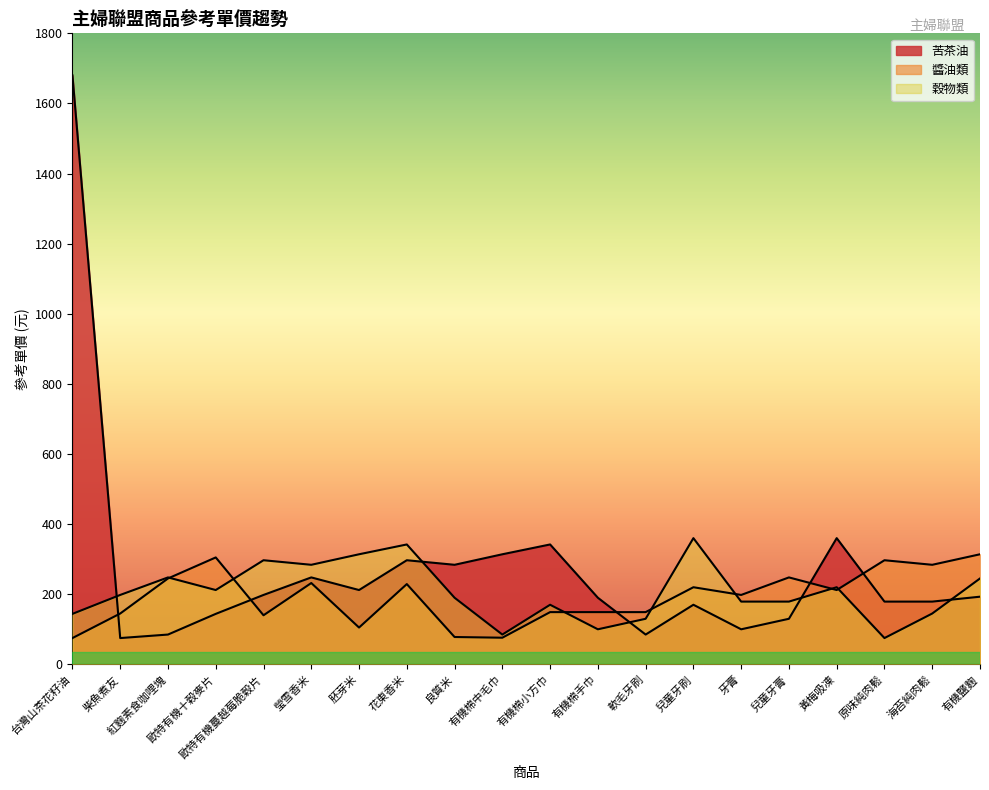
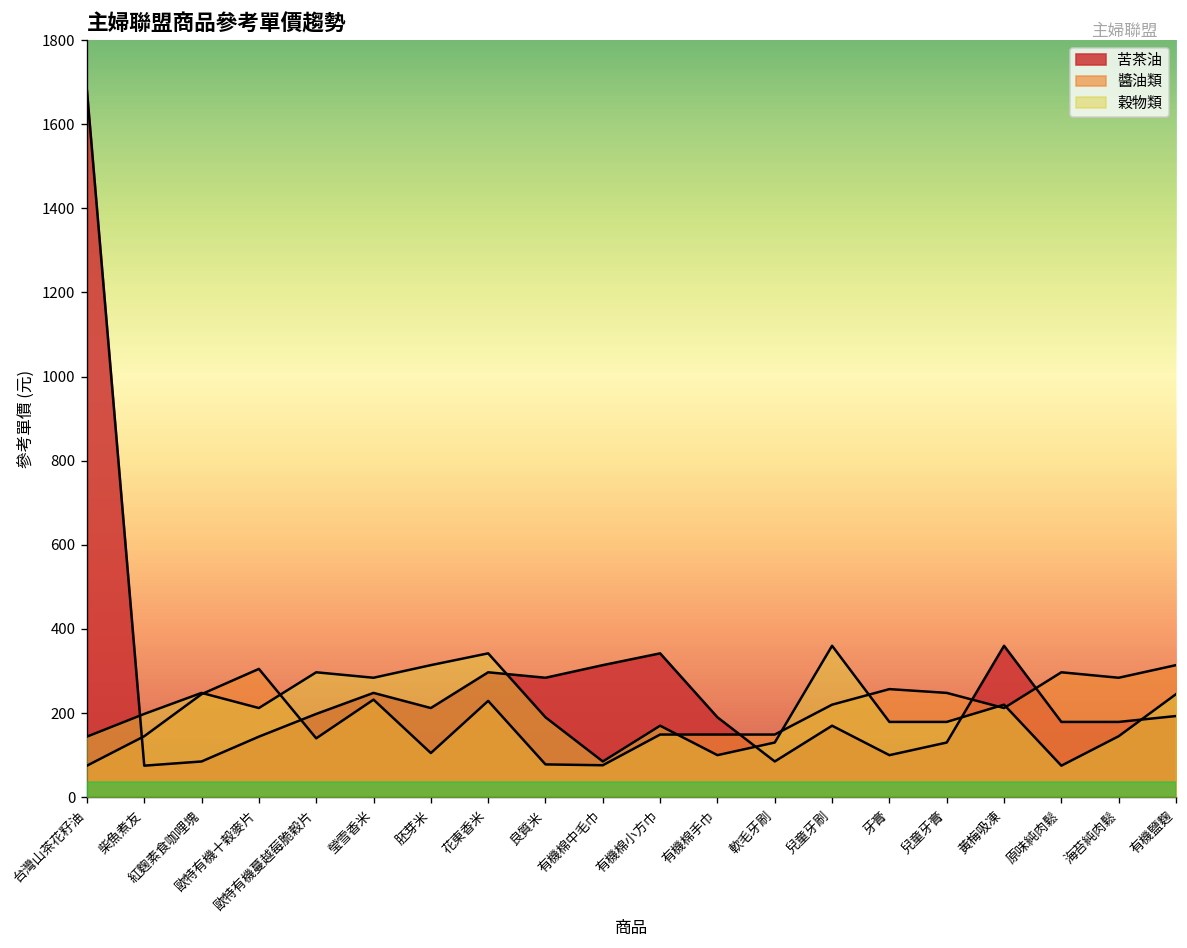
醬油類, 牙膏: 200 -> 260
